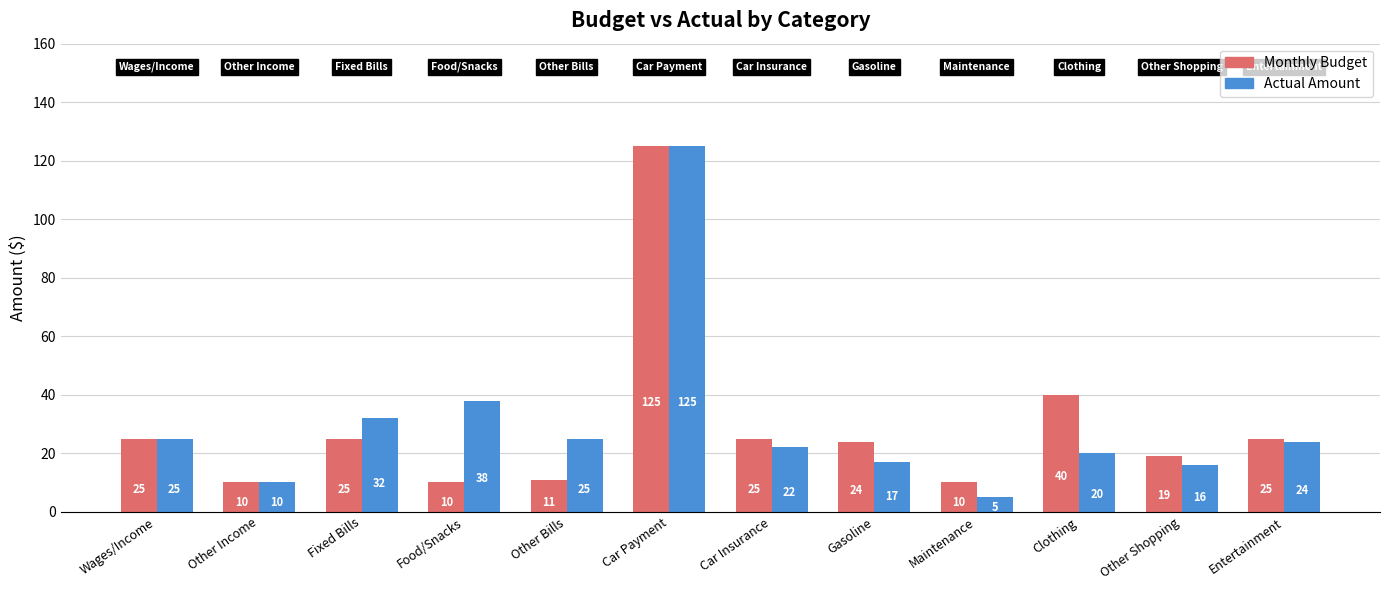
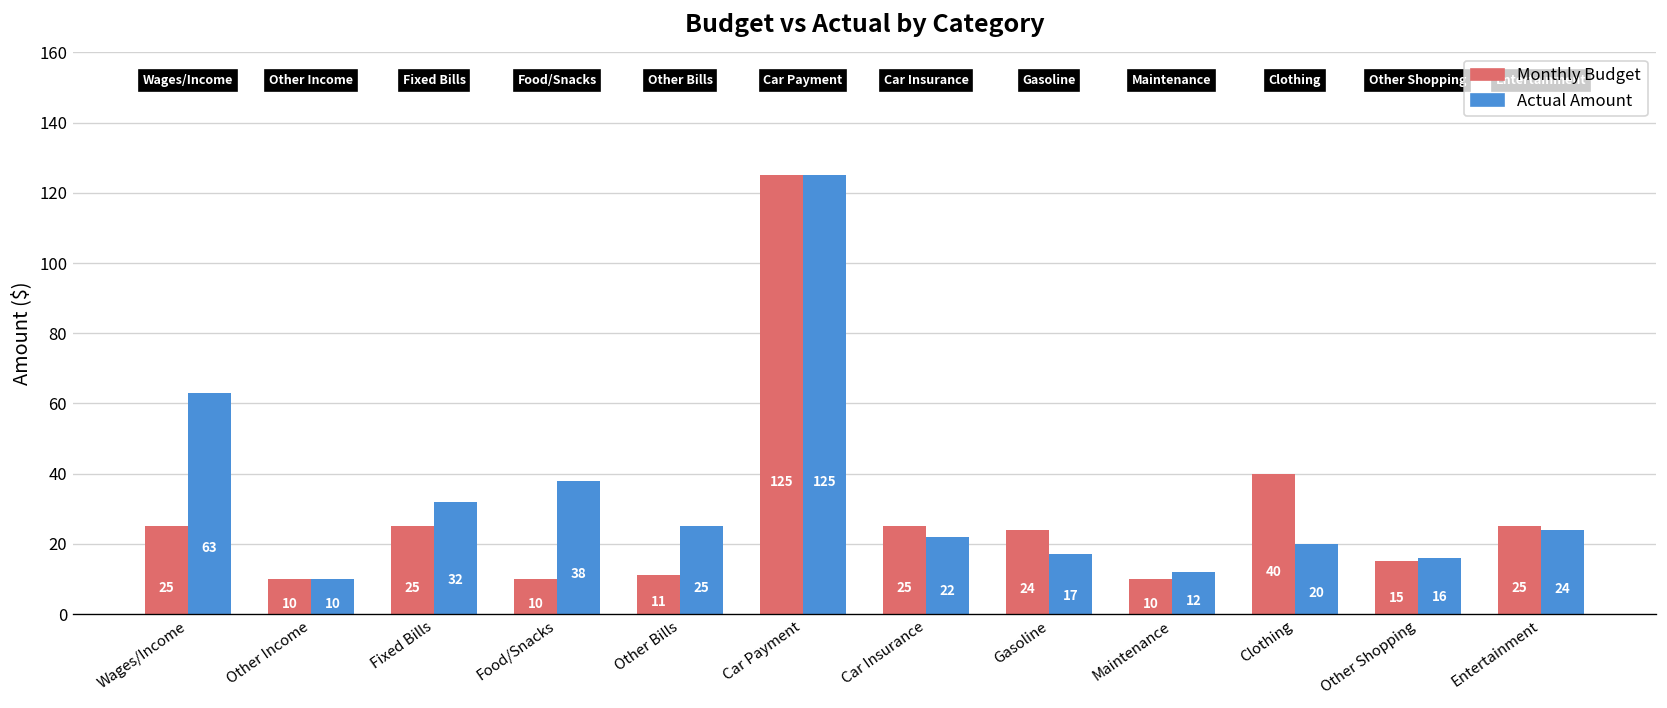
Actual Amount, Wages/Income: 25 -> 63
Actual Amount, Maintenance: 5 -> 12
Monthly Budget, Other Shopping: 19 -> 15
